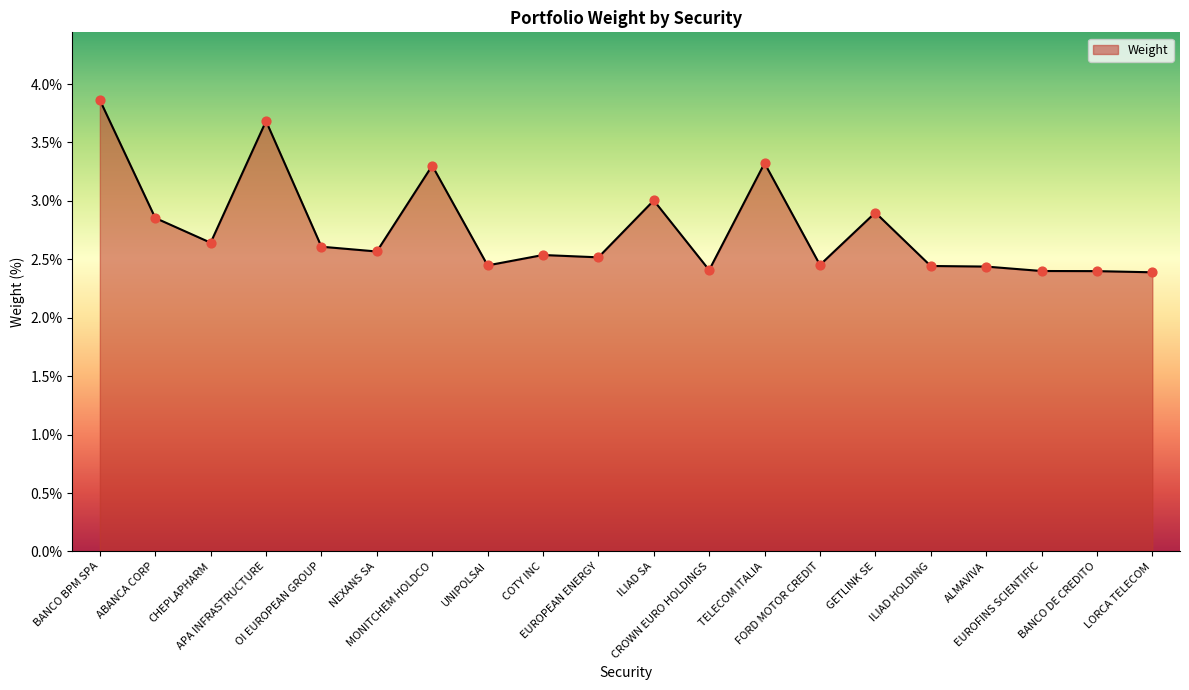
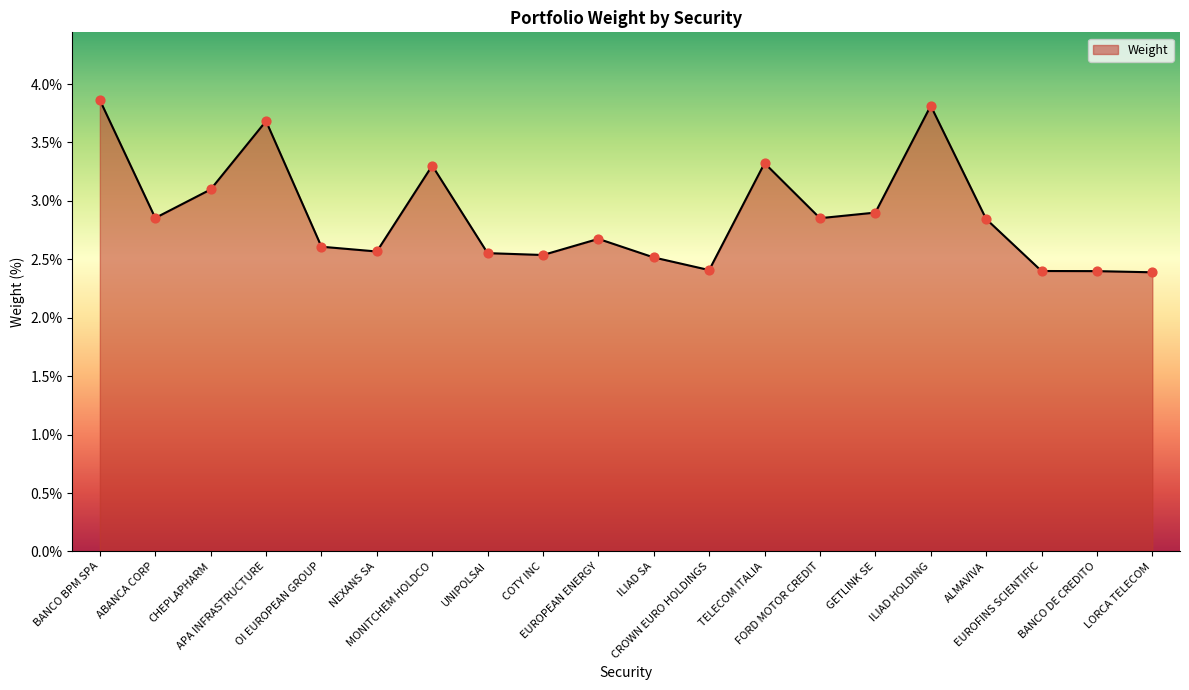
CHEPLAPHARM: 2.64% -> 3.10%
UNIPOLSAI: 2.45% -> 2.55%
EUROPEAN ENERGY: 2.52% -> 2.68%
ILIAD SA: 3.00% -> 2.52%
FORD MOTOR CREDIT: 2.45% -> 2.85%
ILIAD HOLDING: 2.44% -> 3.81%
ALMAVIVA: 2.44% -> 2.85%
